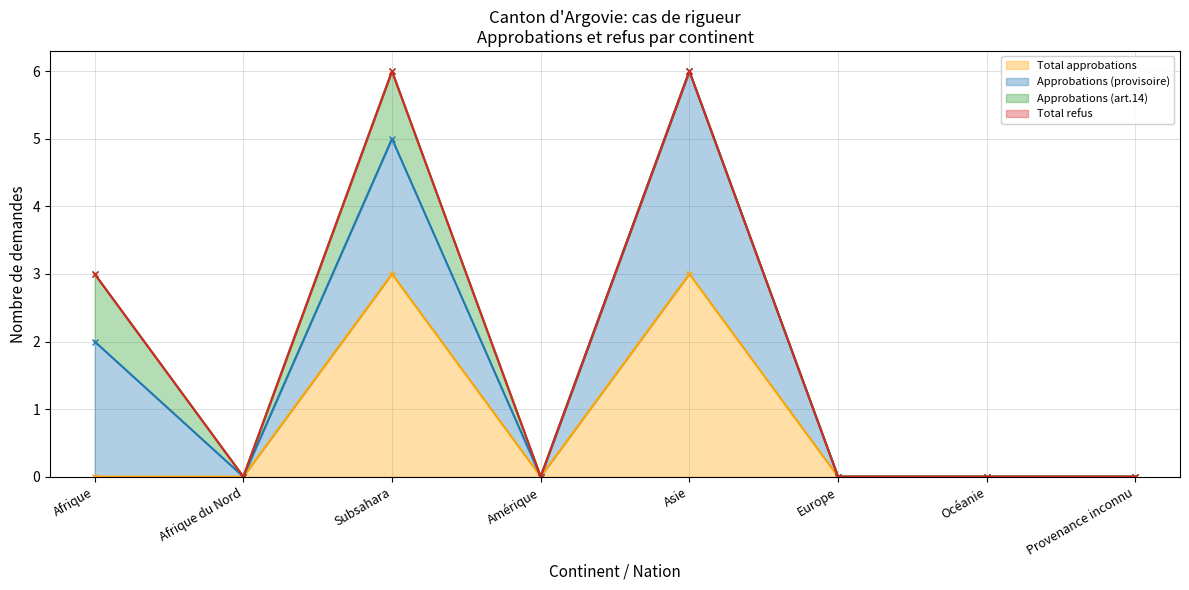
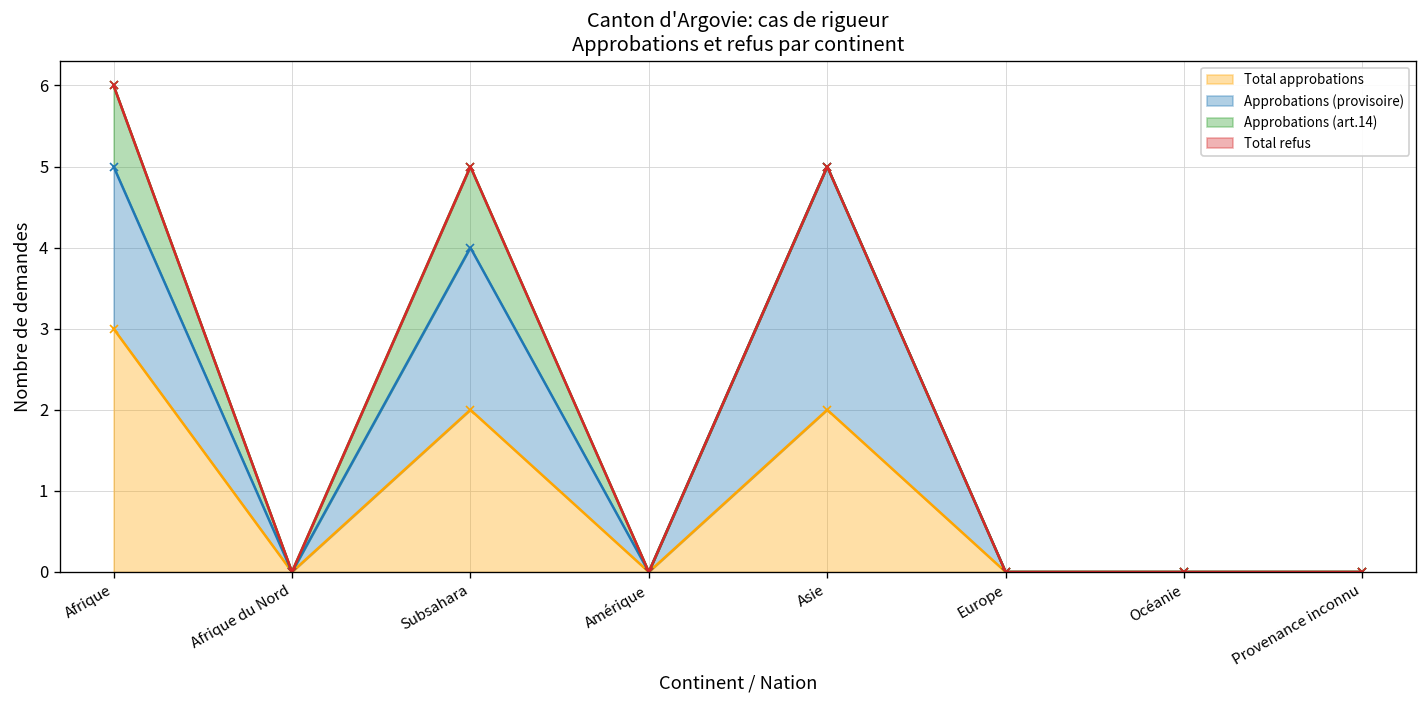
Total approbations, Afrique: 0 -> 3
Total approbations, Subsahara: 3 -> 2
Total approbations, Asie: 3 -> 2
